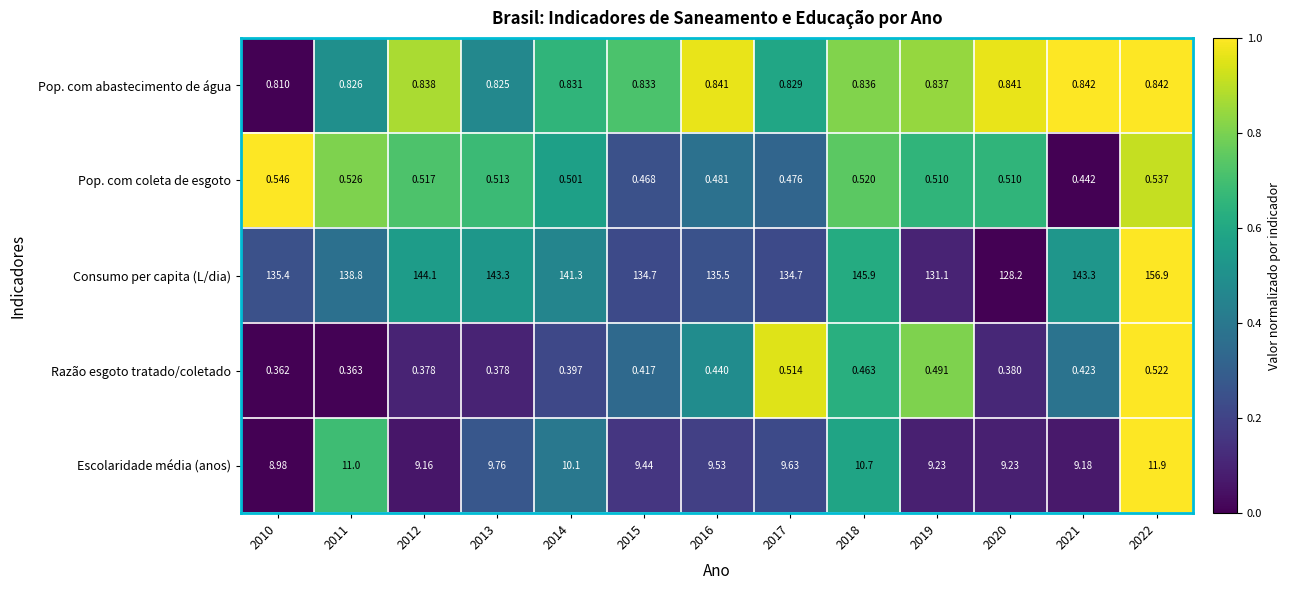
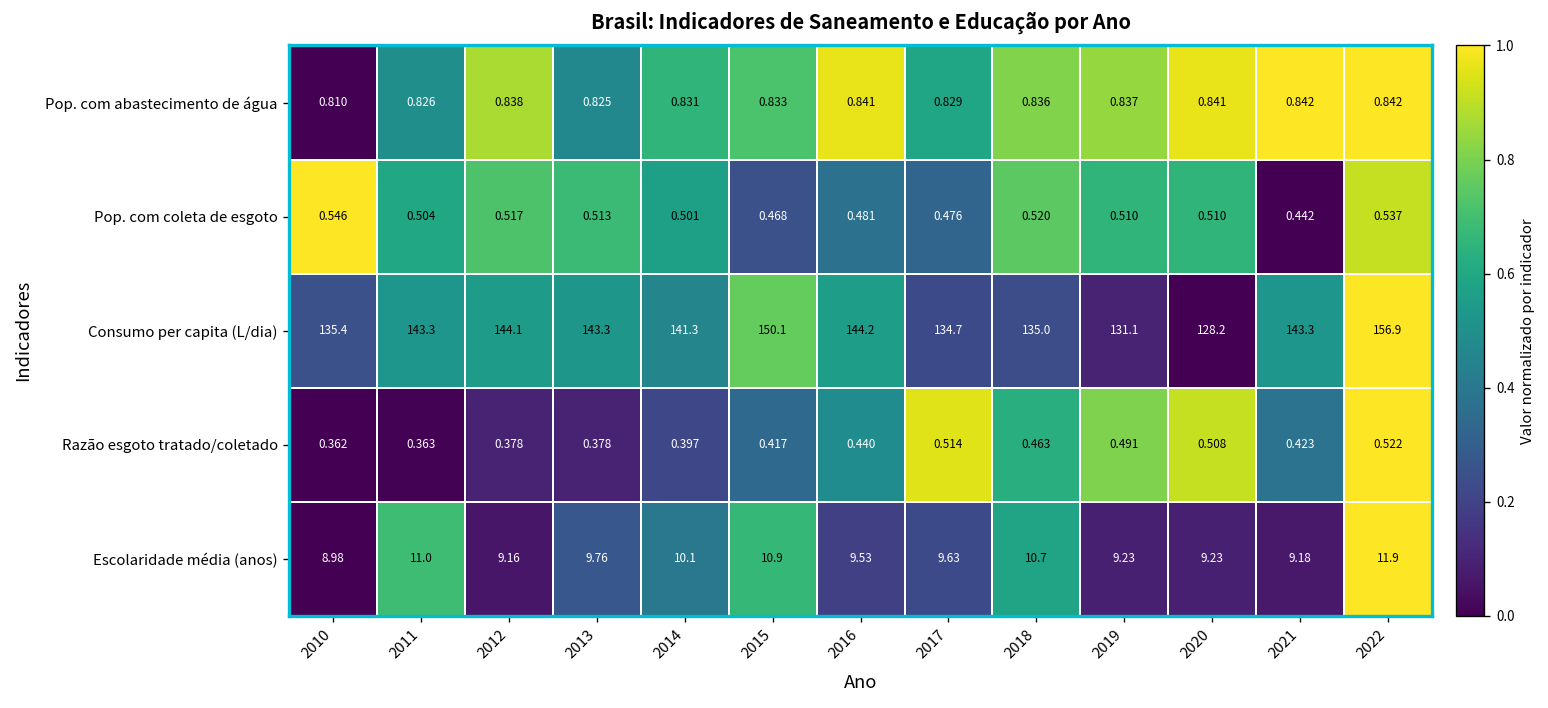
Pop. com coleta de esgoto, 2011: 0.526 -> 0.504
Consumo per capita (L/dia), 2011: 138.8 -> 143.3
Consumo per capita (L/dia), 2015: 134.7 -> 150.1
Consumo per capita (L/dia), 2016: 135.5 -> 144.2
Consumo per capita (L/dia), 2018: 145.9 -> 135.0
Razão esgoto tratado/coletado, 2020: 0.380 -> 0.508
Escolaridade média (anos), 2015: 9.44 -> 10.9
